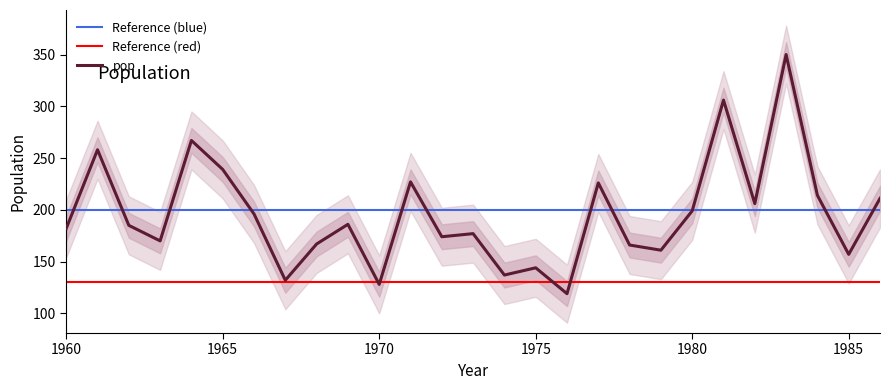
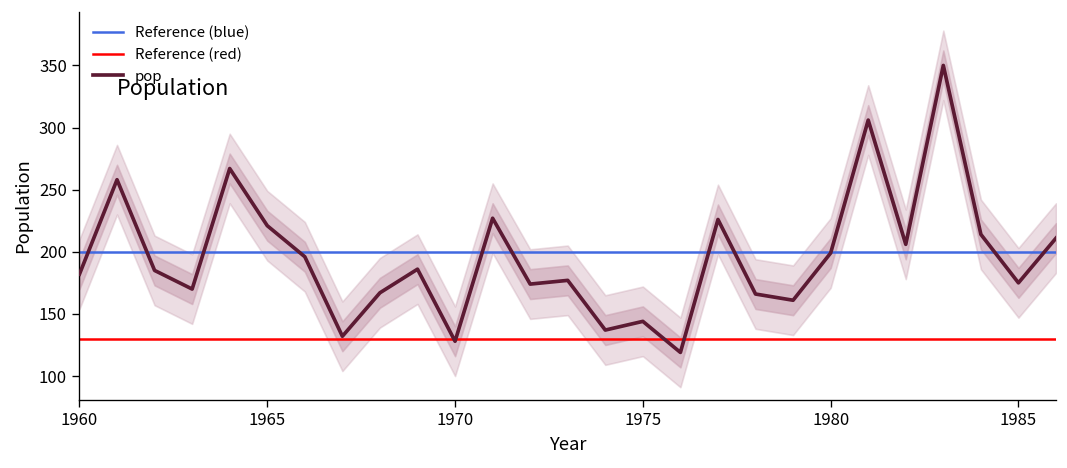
pop, 1965: 239 -> 221
pop, 1985: 157 -> 175
